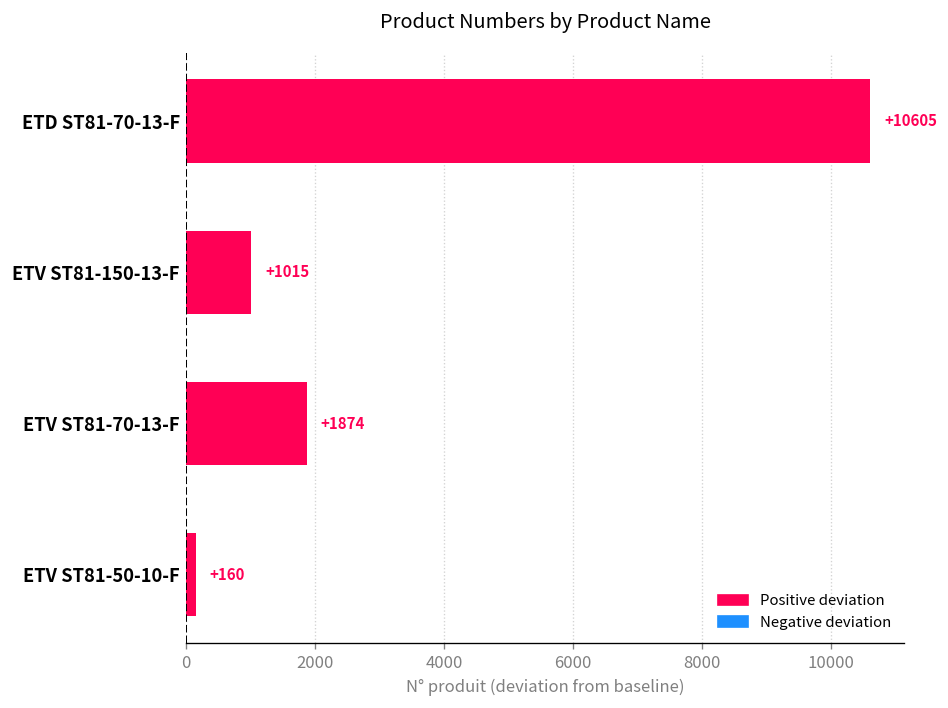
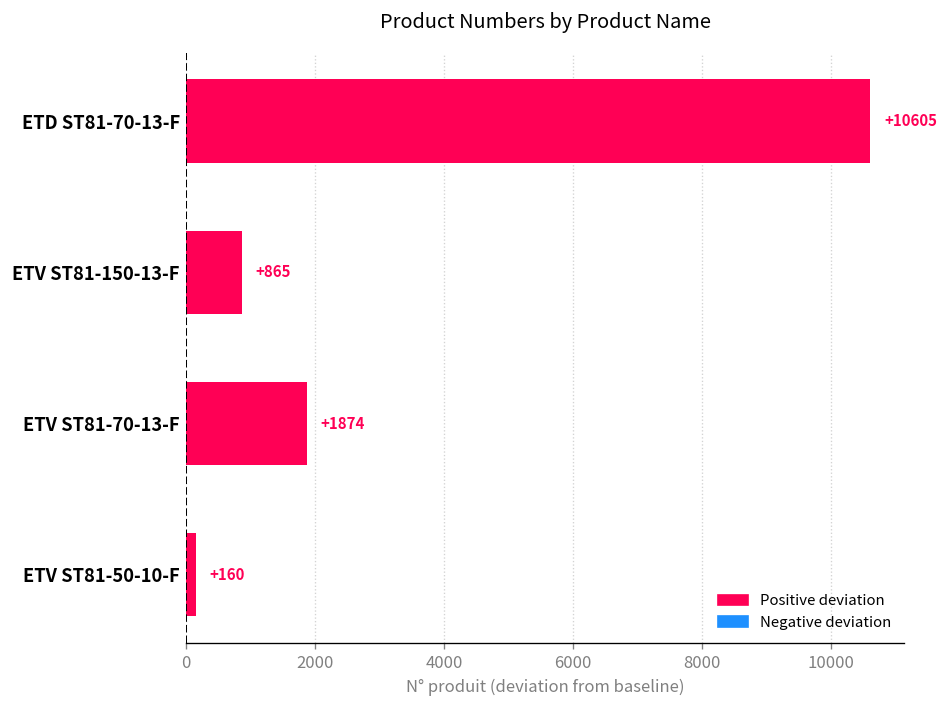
ETV ST81-150-13-F: +1015 -> +865
